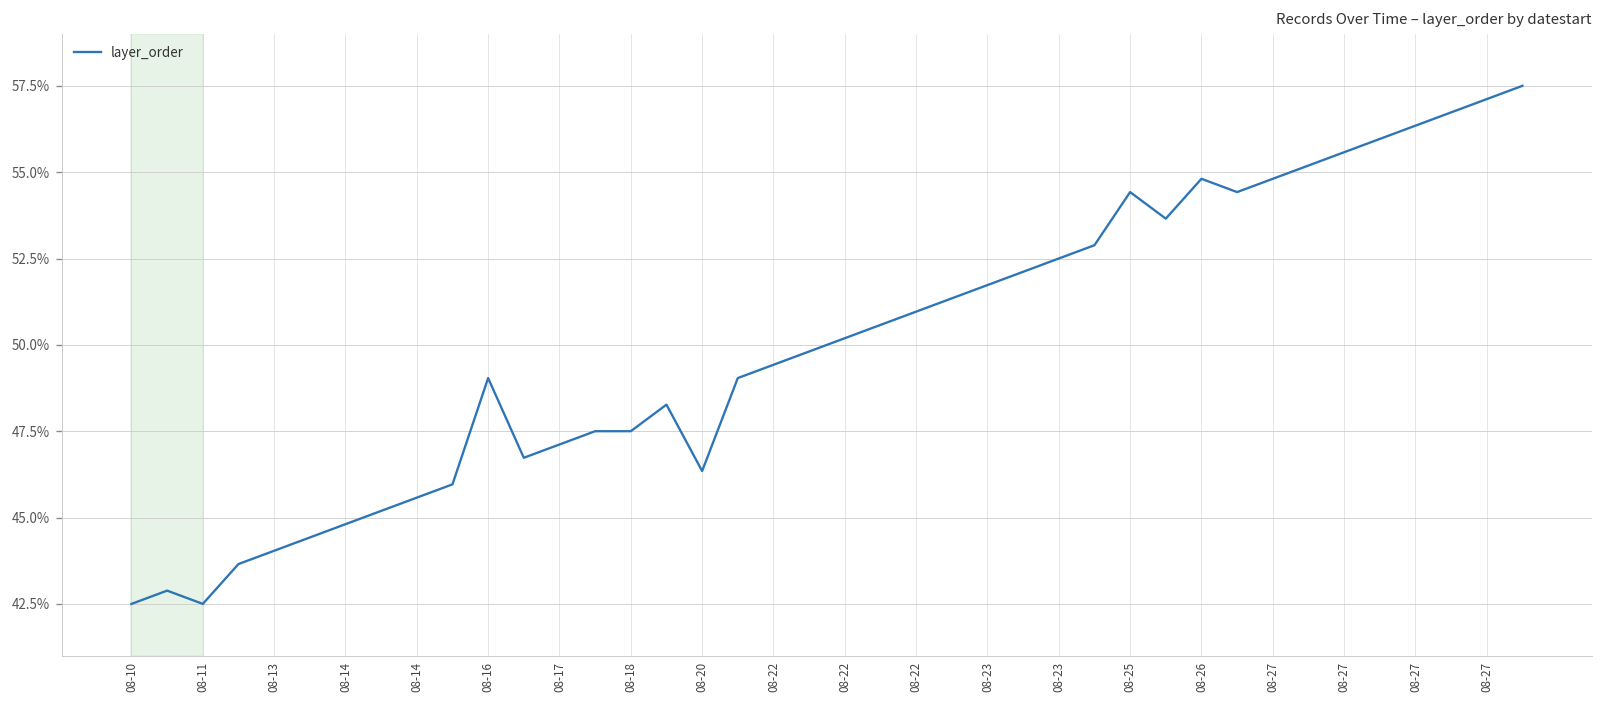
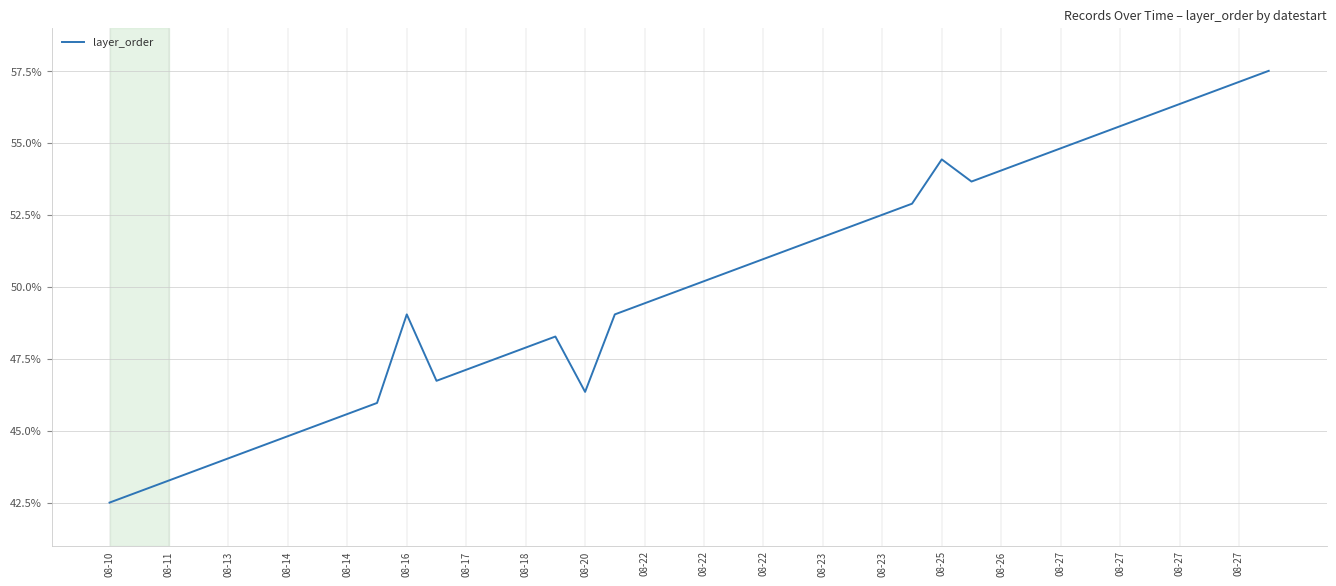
08-11: 42.5% -> 43.3%
08-18: 47.5% -> 47.9%
08-26: 54.8% -> 54.0%
